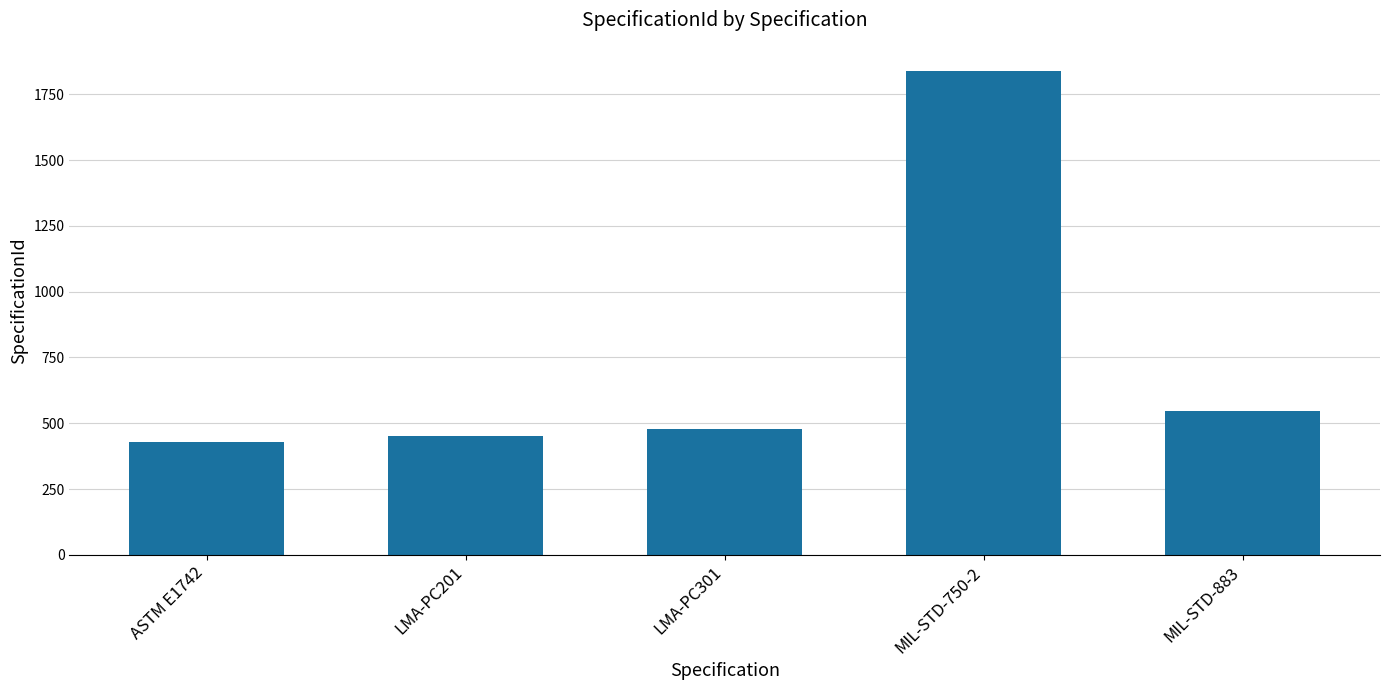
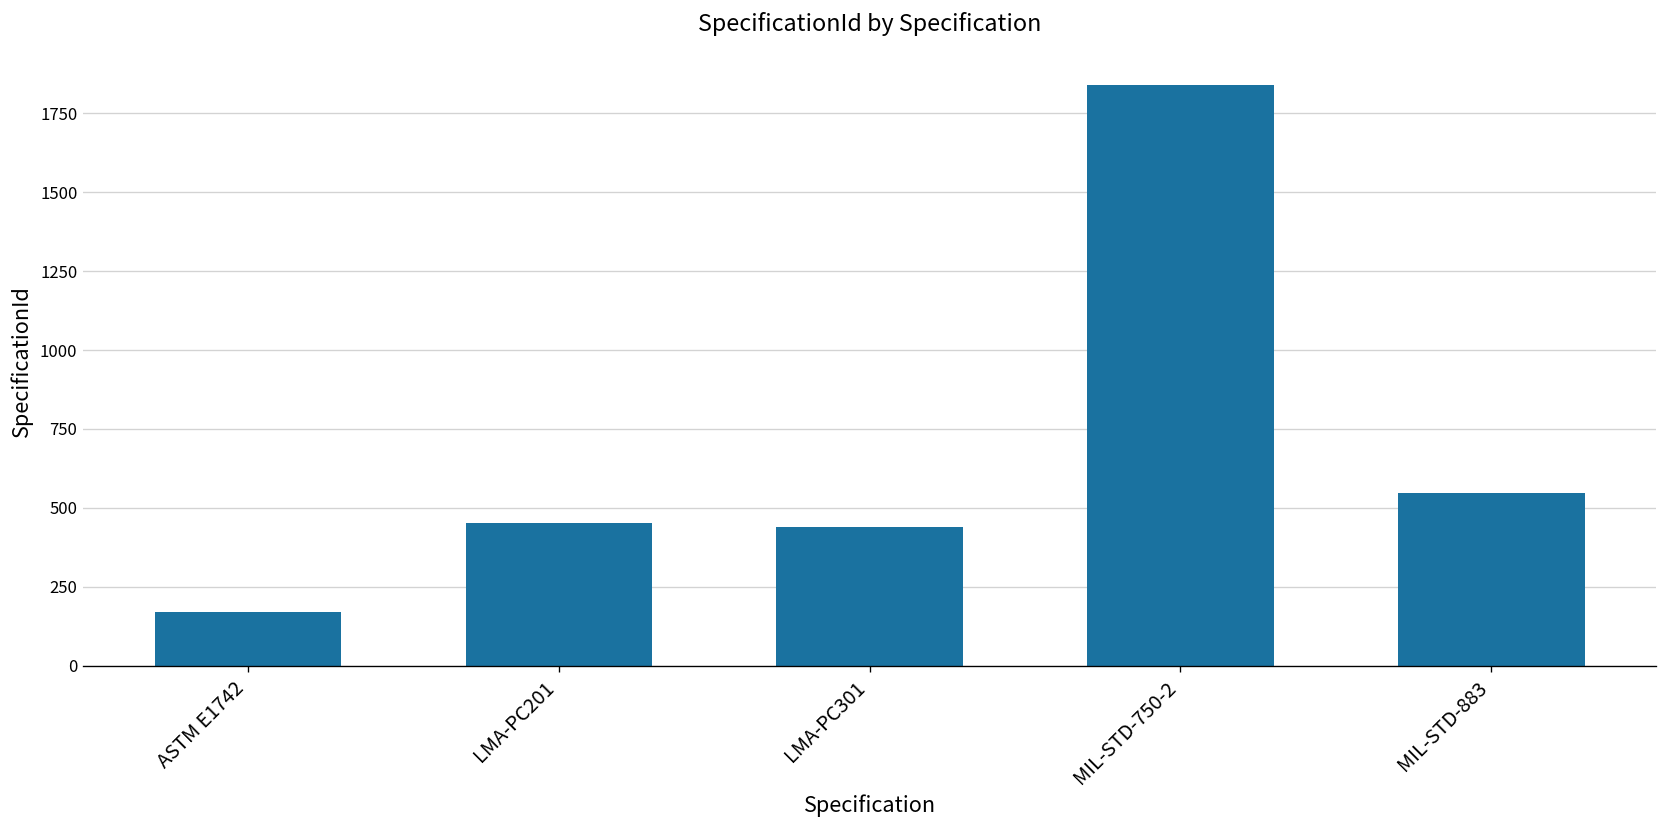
ASTM E1742: 430 -> 170
LMA-PC301: 480 -> 440
